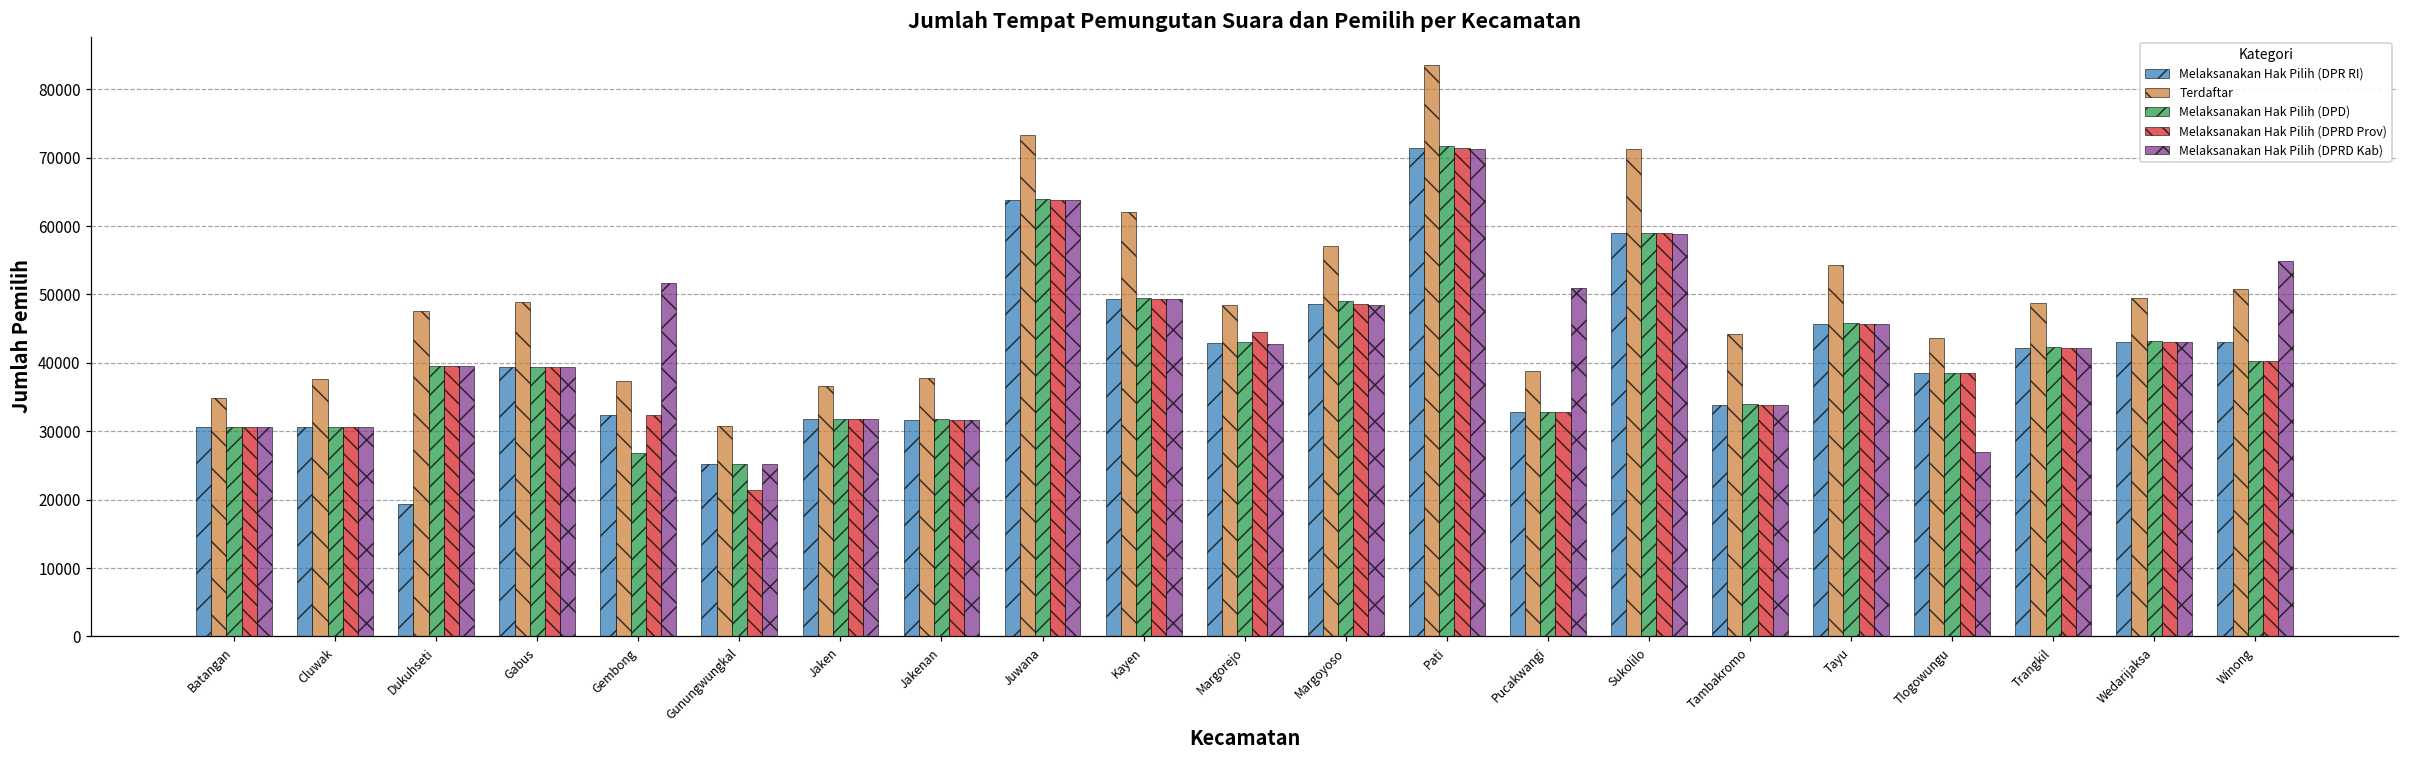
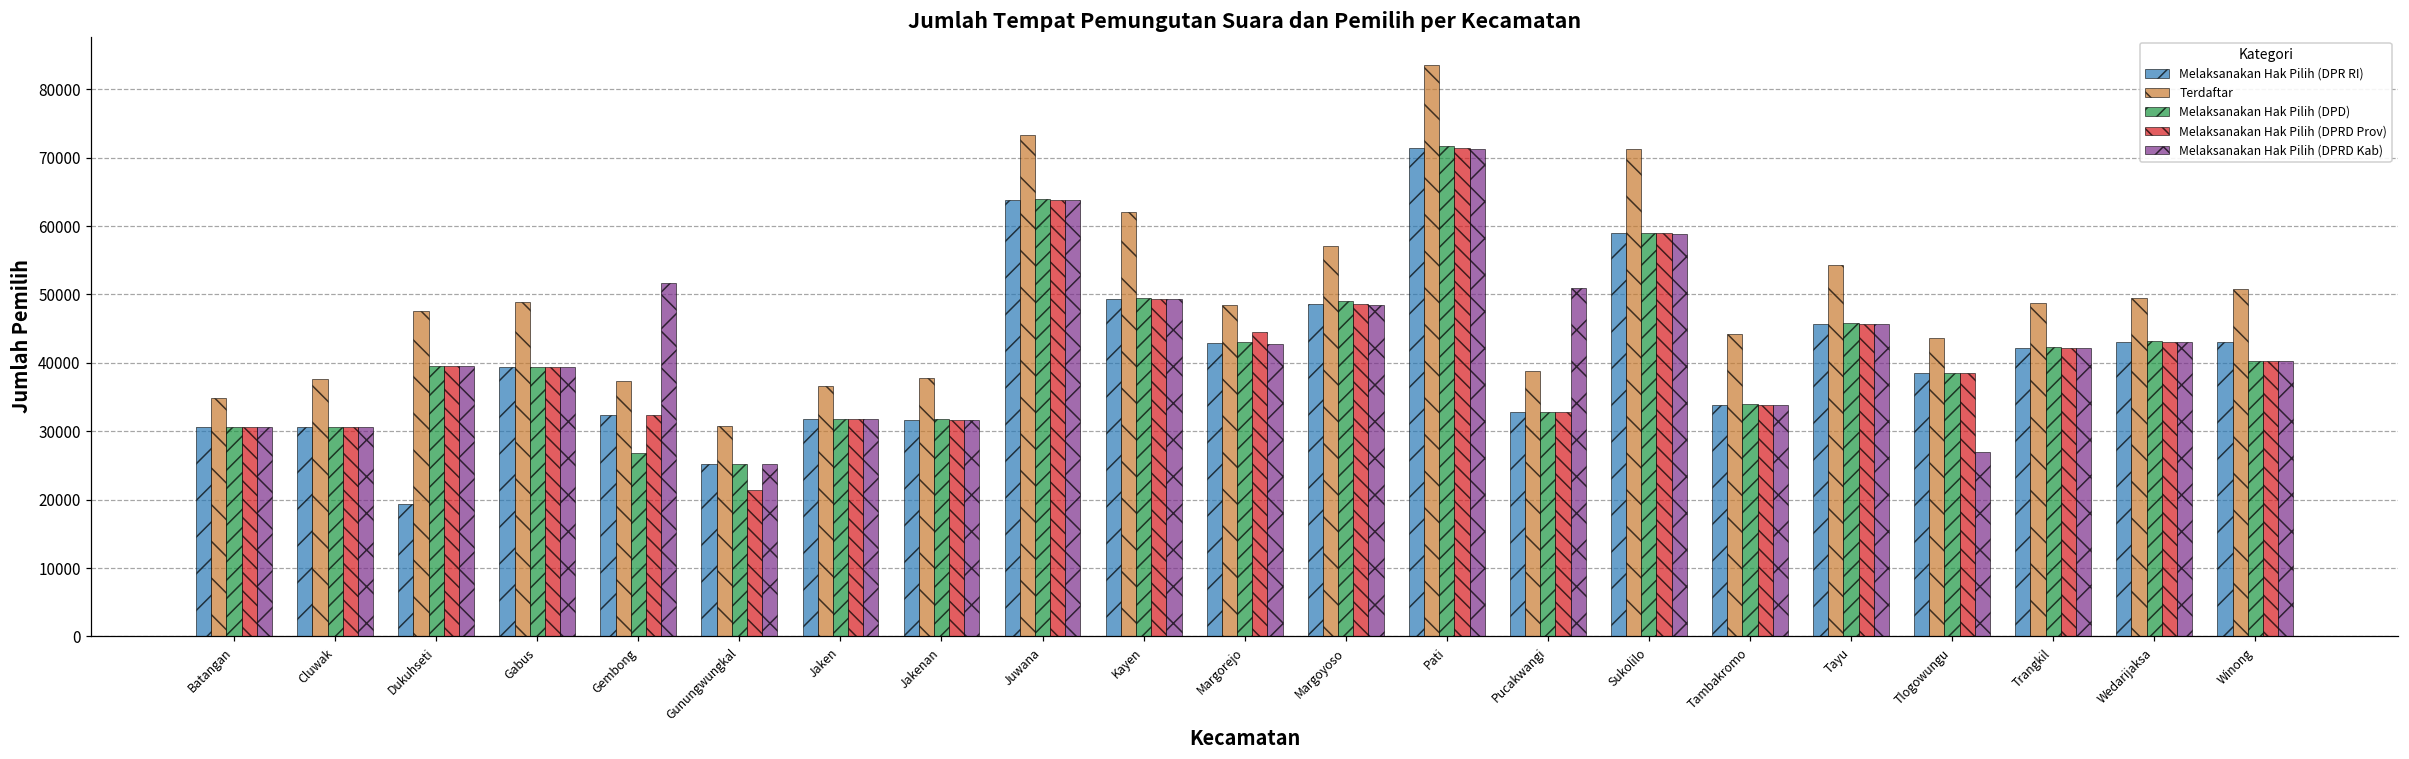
Melaksanakan Hak Pilih (DPRD Kab), Winong: 55000 -> 40000
